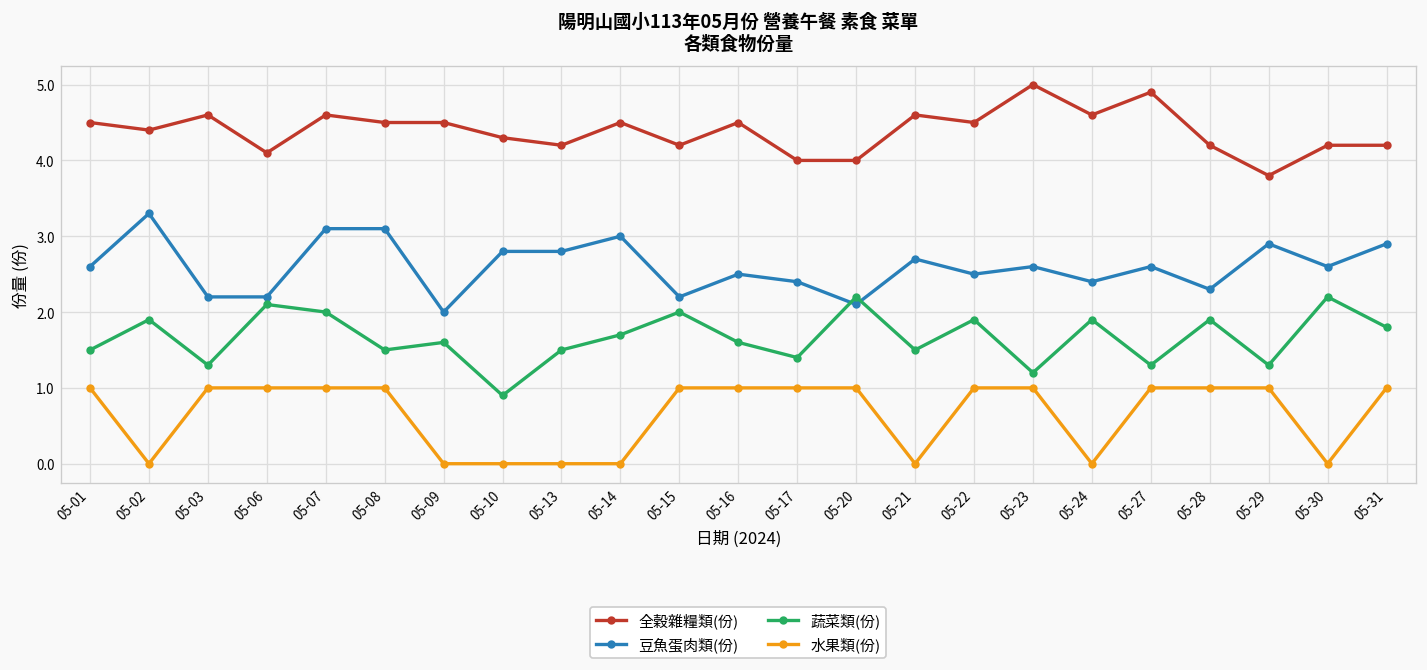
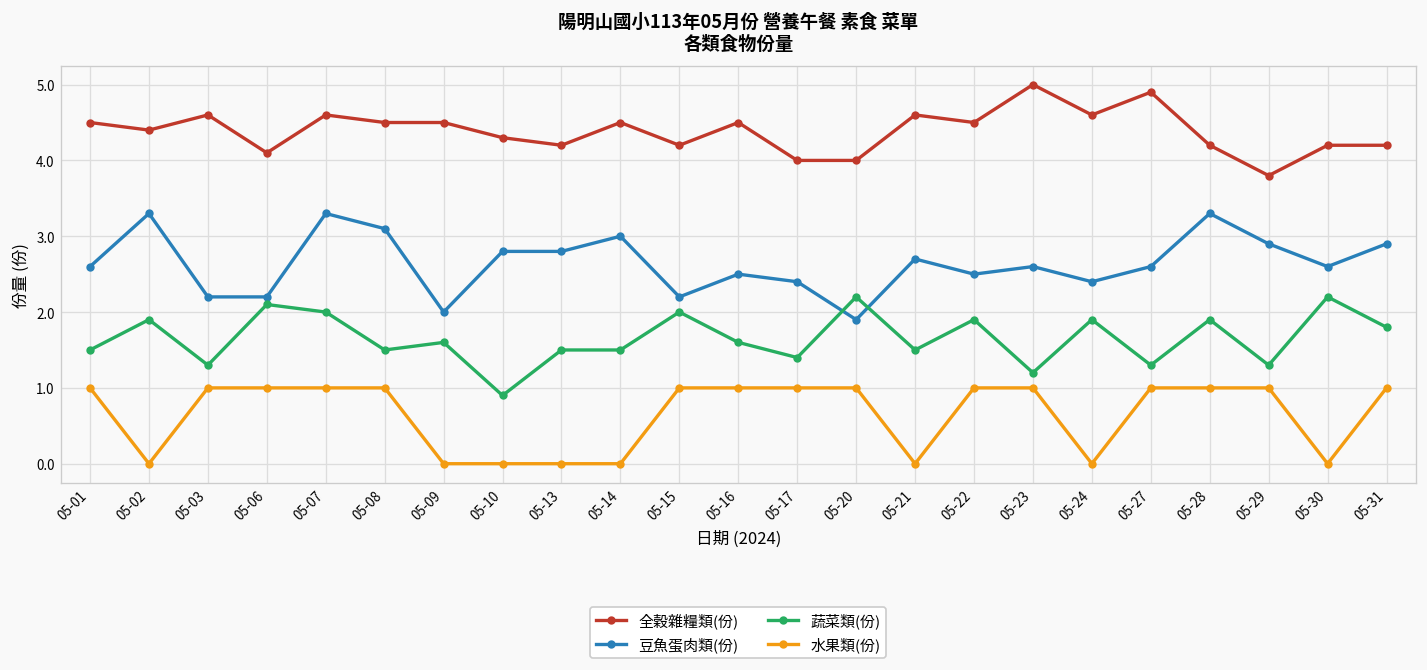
豆魚蛋肉類(份), 05-07: 3.1 -> 3.3
蔬菜類(份), 05-14: 1.7 -> 1.5
豆魚蛋肉類(份), 05-20: 2.1 -> 1.9
豆魚蛋肉類(份), 05-28: 2.3 -> 3.3
